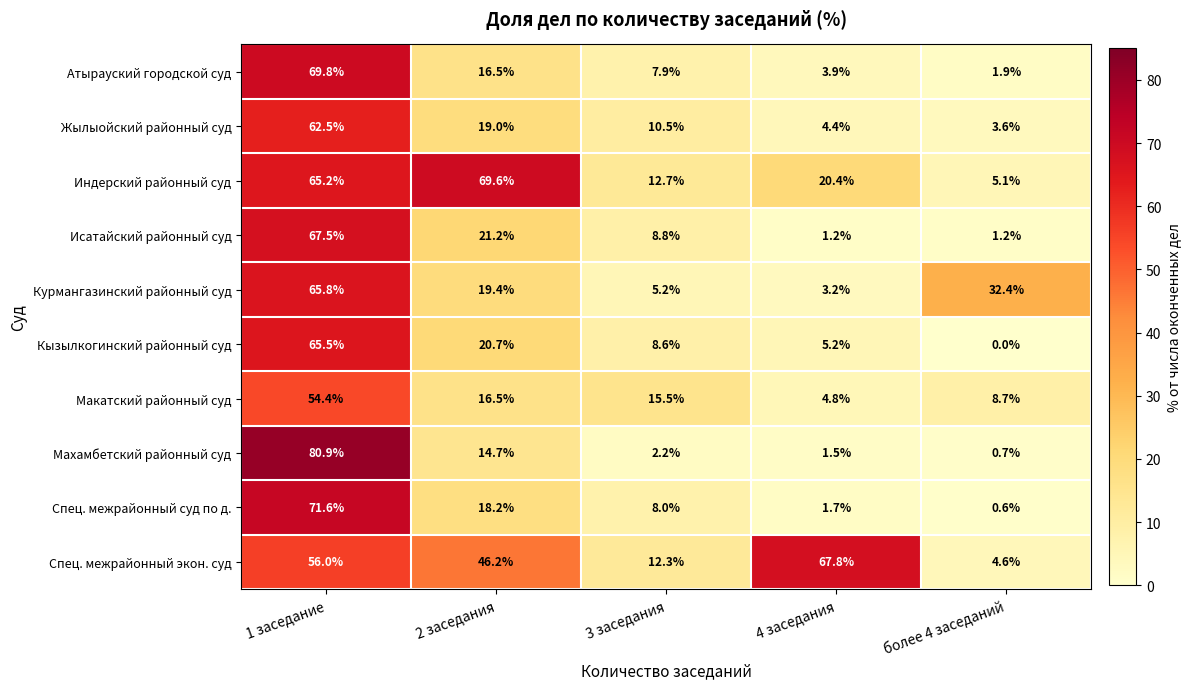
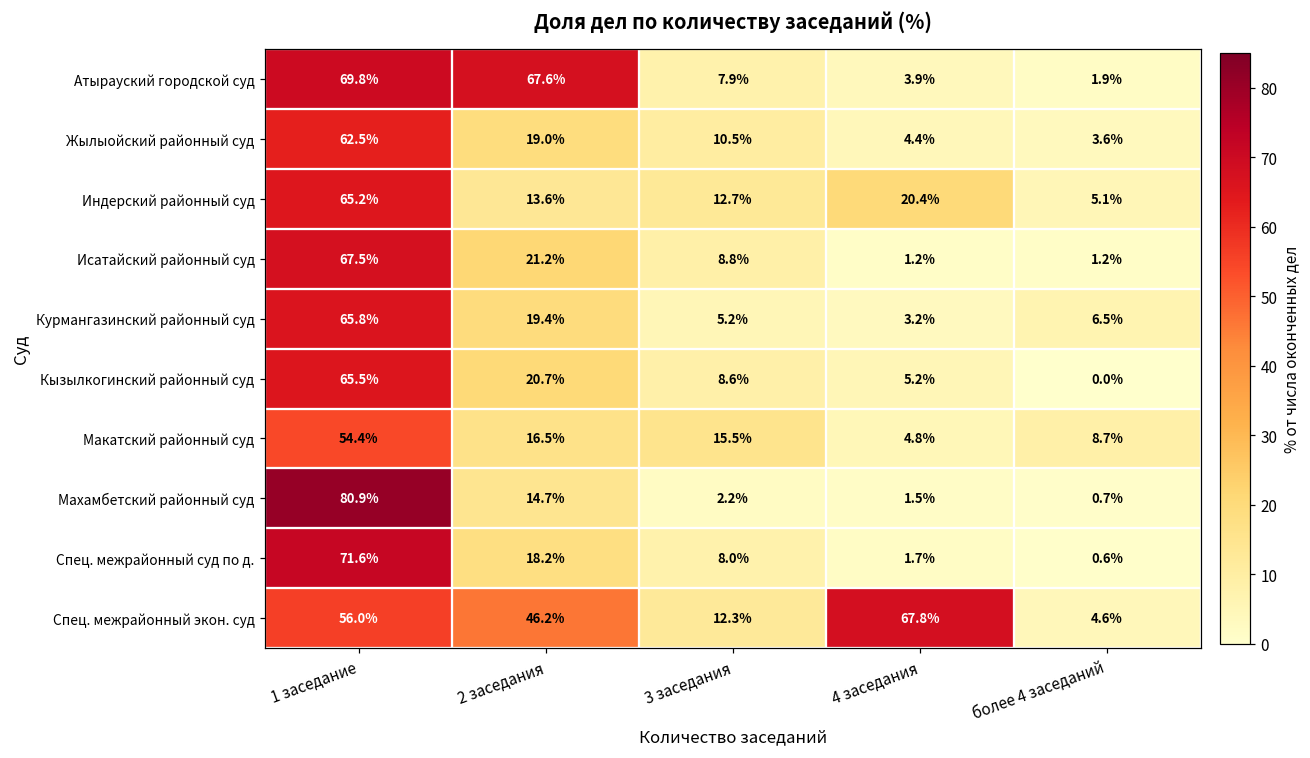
Атырауский городской суд, 2 заседания: 16.5% -> 67.6%
Индерский районный суд, 2 заседания: 69.6% -> 13.6%
Курмангазинский районный суд, более 4 заседаний: 32.4% -> 6.5%
